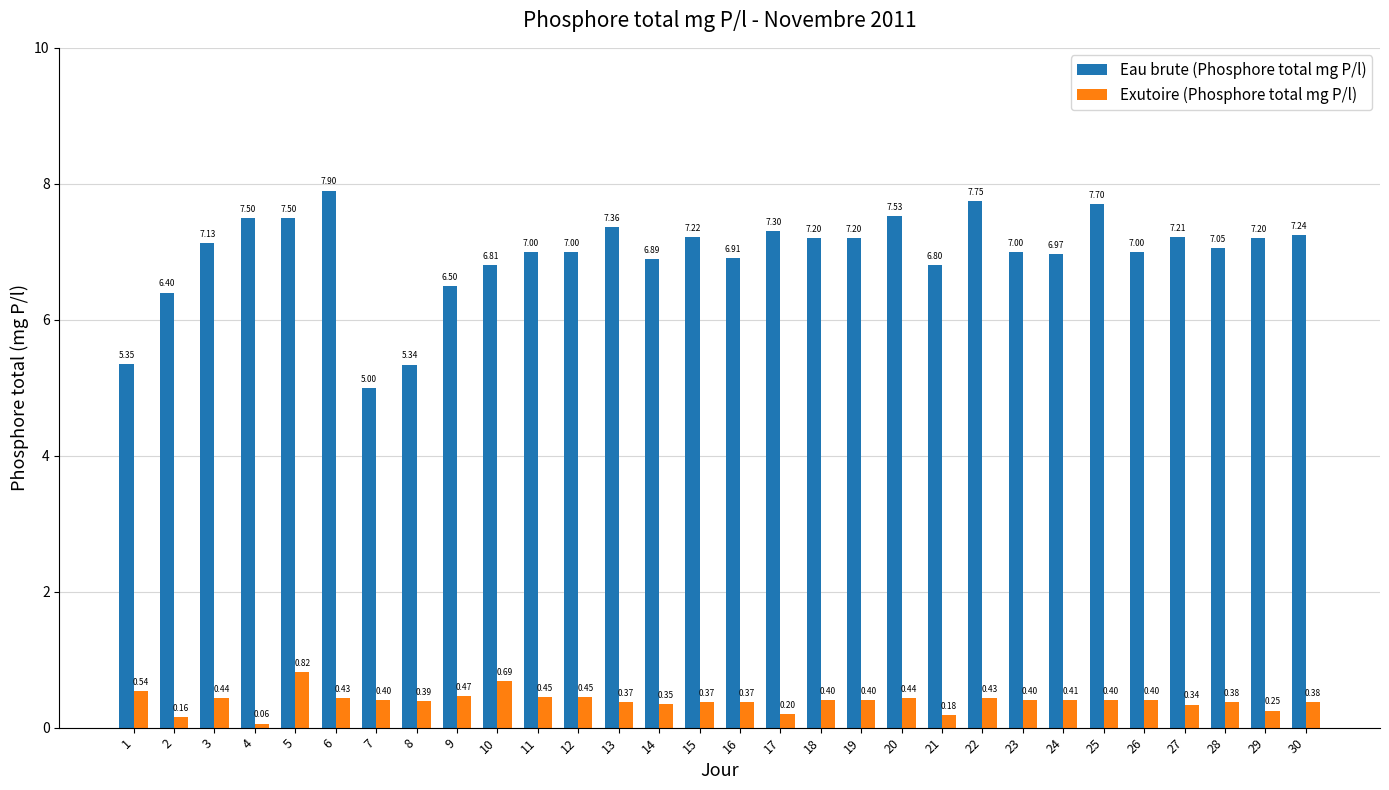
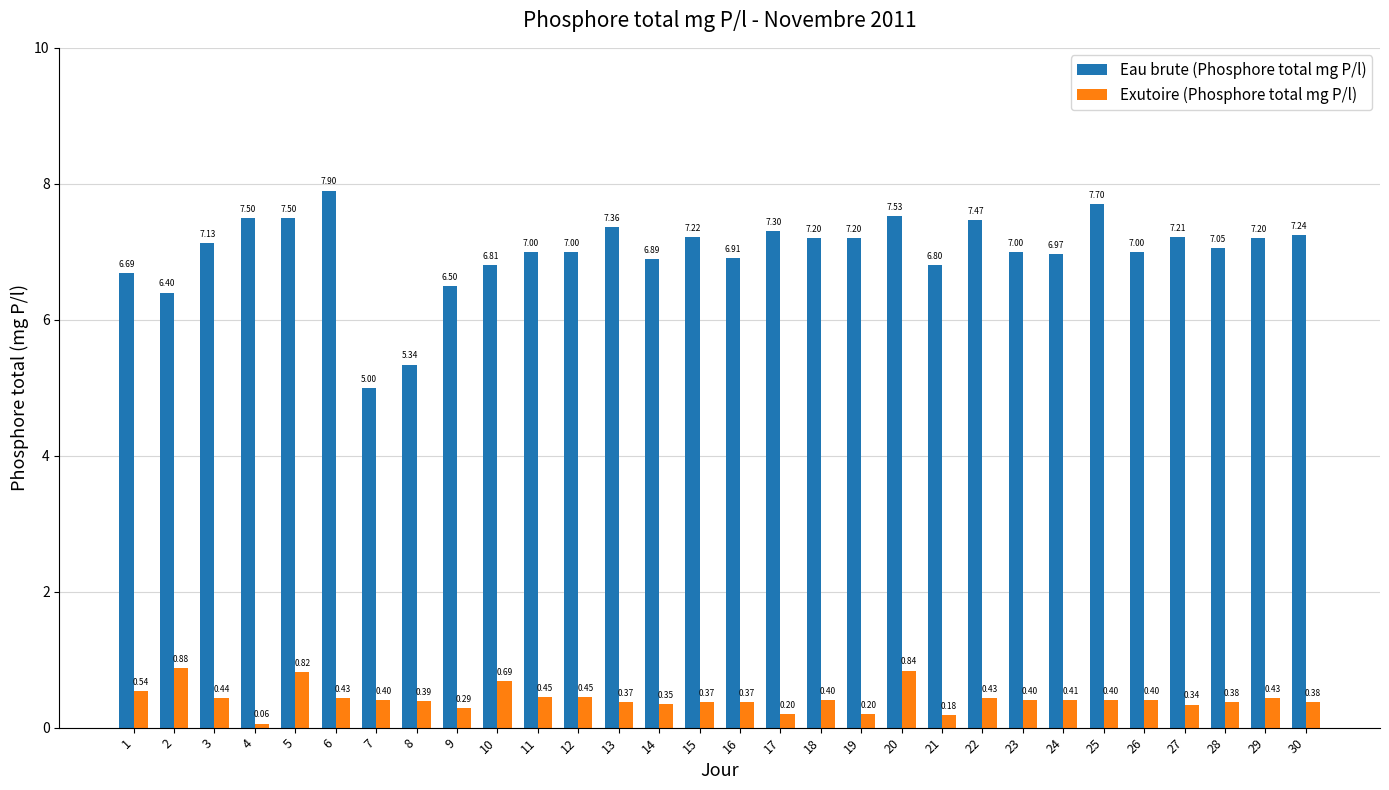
Eau brute (Phosphore total mg P/l), 1: 5.35 -> 6.69
Exutoire (Phosphore total mg P/l), 2: 0.16 -> 0.88
Exutoire (Phosphore total mg P/l), 9: 0.47 -> 0.29
Exutoire (Phosphore total mg P/l), 19: 0.40 -> 0.20
Exutoire (Phosphore total mg P/l), 20: 0.44 -> 0.84
Eau brute (Phosphore total mg P/l), 22: 7.75 -> 7.47
Exutoire (Phosphore total mg P/l), 29: 0.25 -> 0.43
